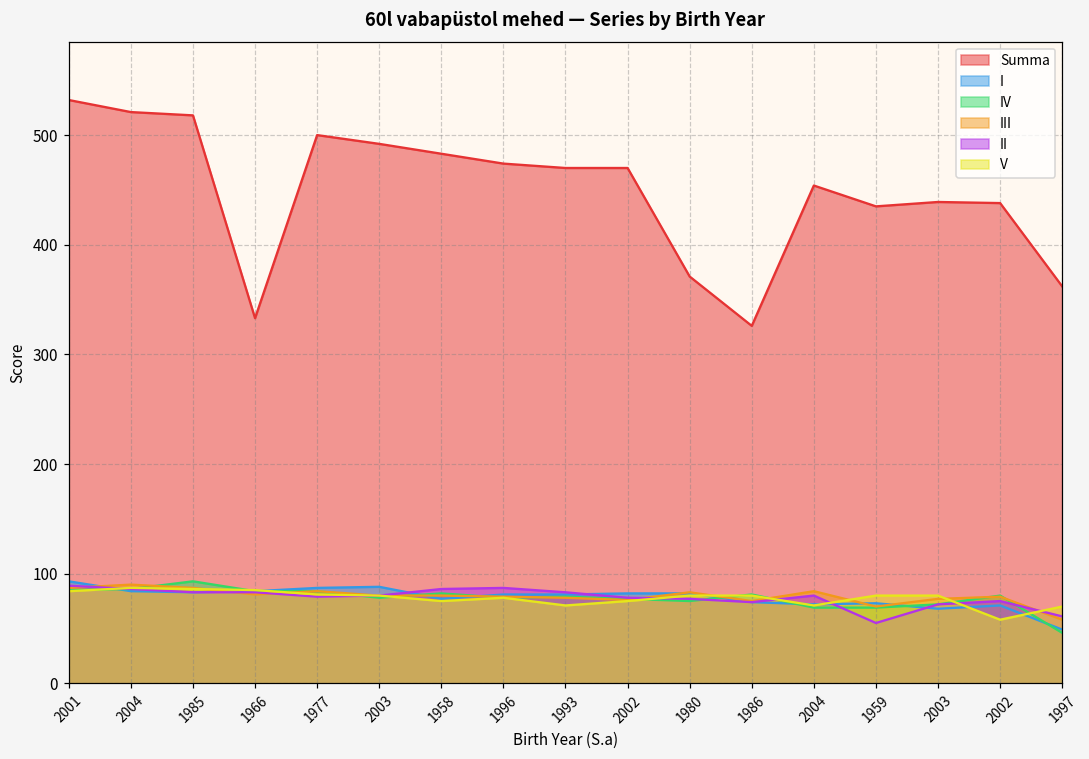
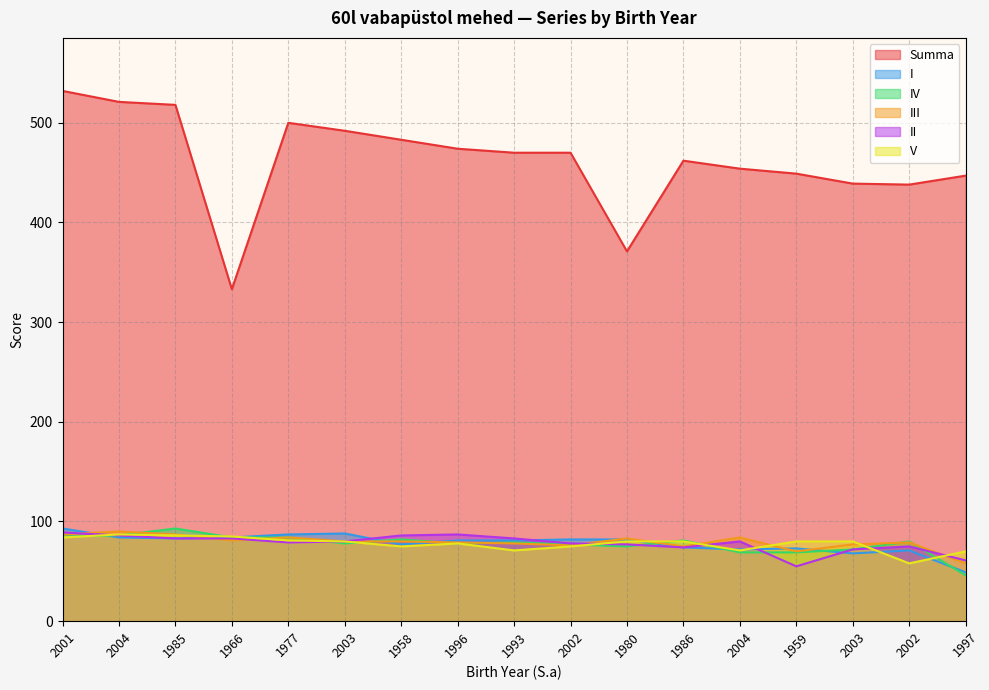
Summa, 1986: 330 -> 460
Summa, 1959: 440 -> 450
Summa, 1997: 360 -> 450
